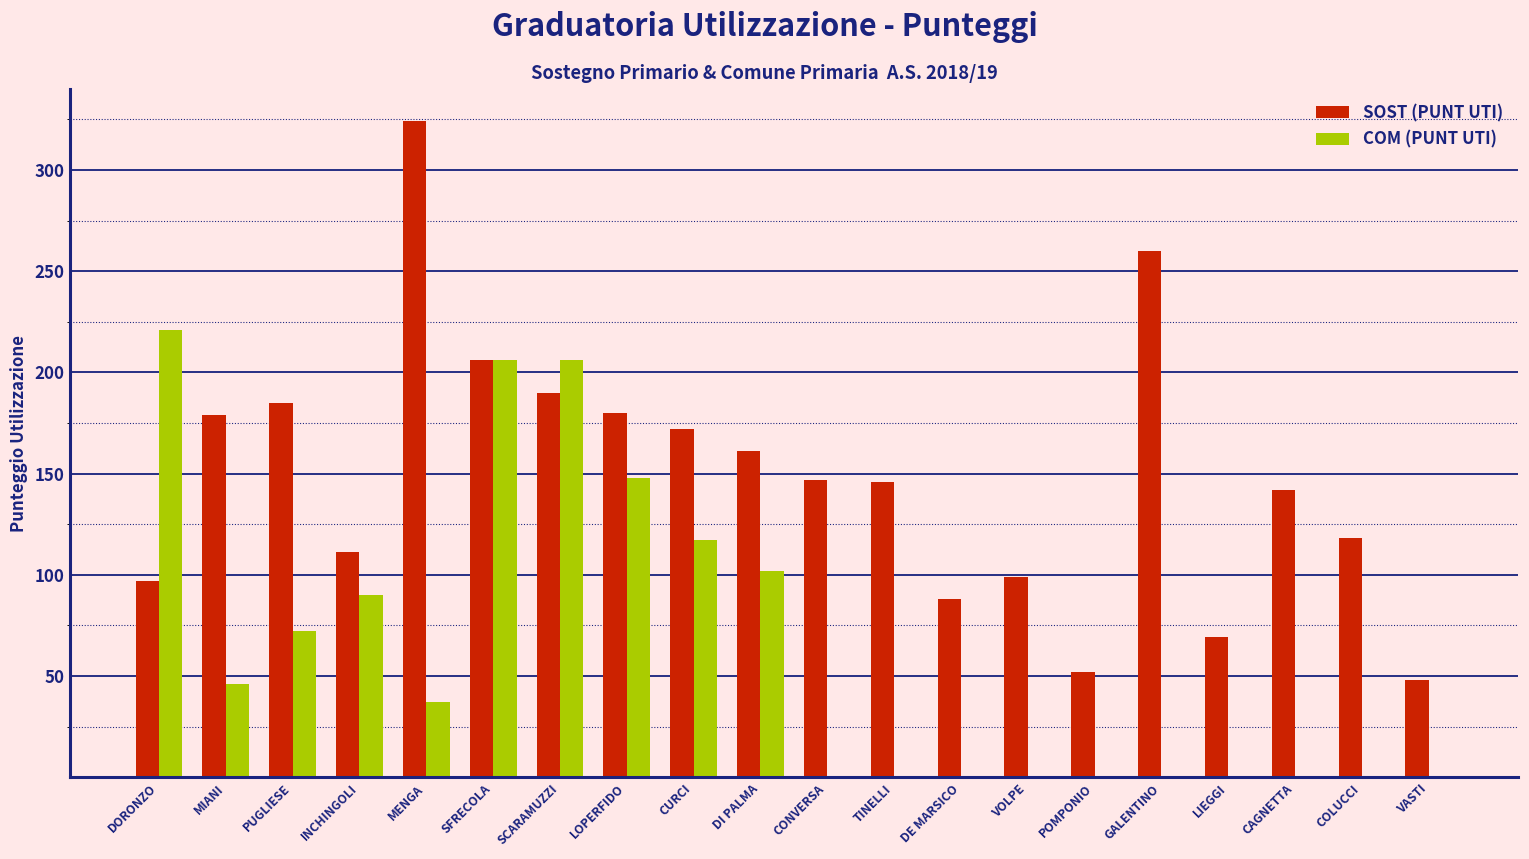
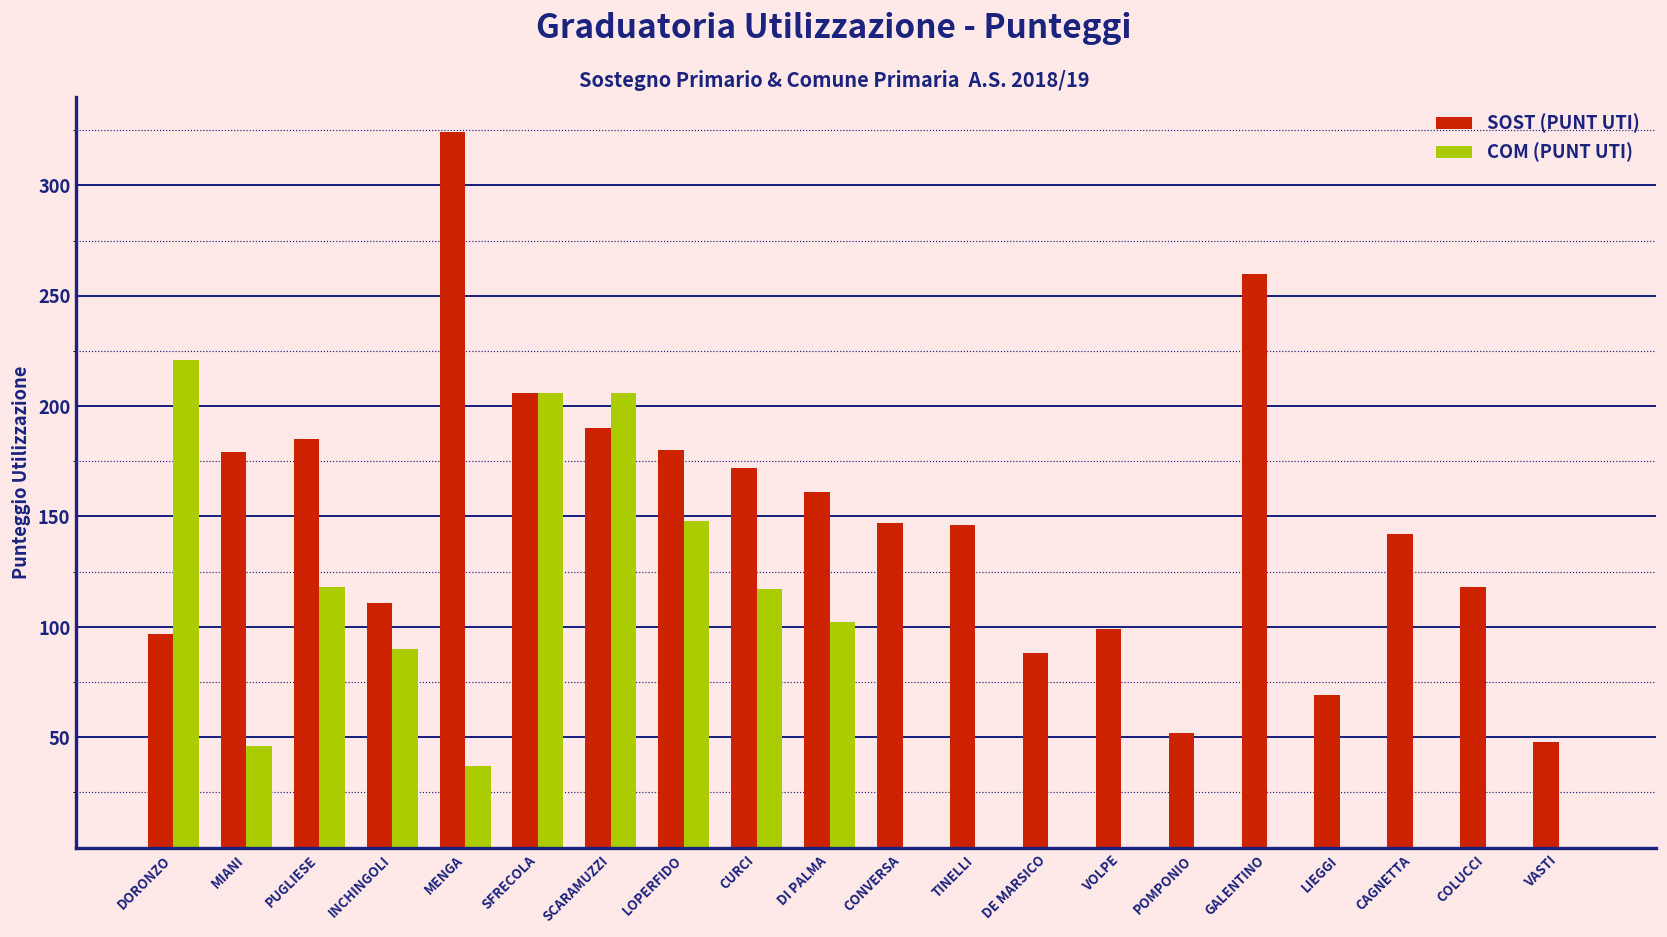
COM (PUNT UTI), PUGLIESE: 72 -> 118
